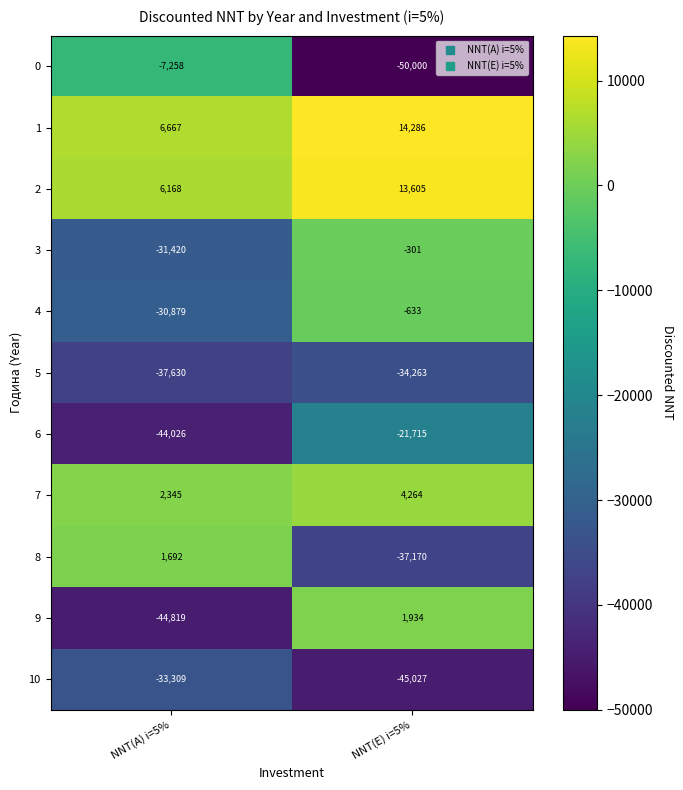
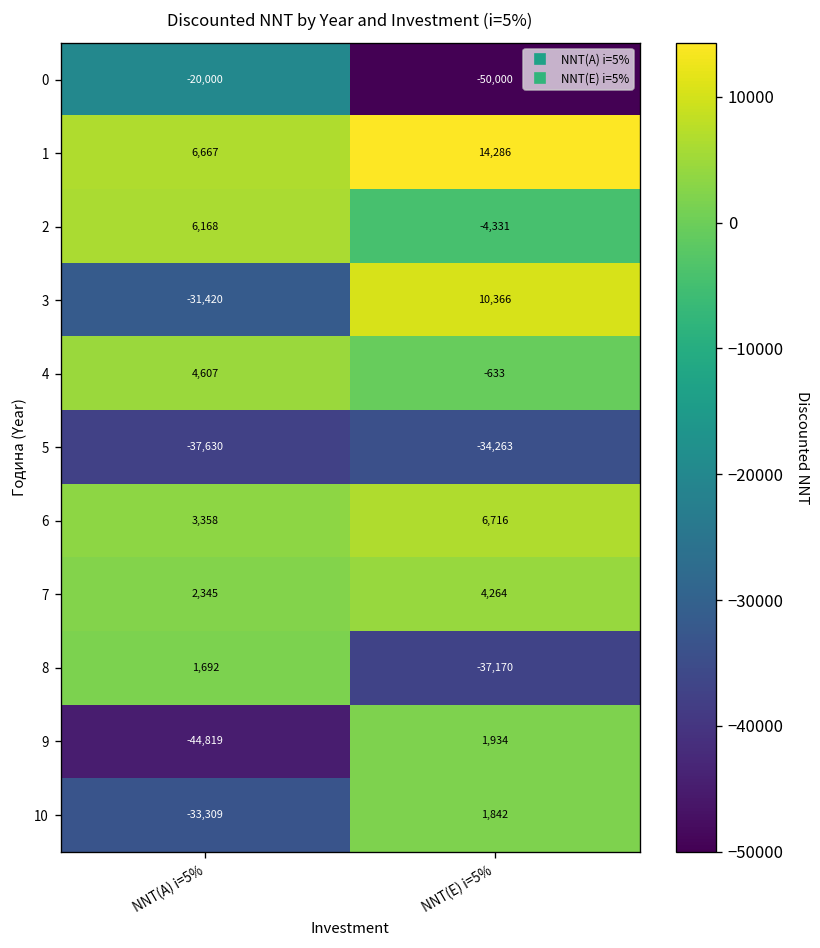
0, NNT(A) i=5%: -7,258 -> -20,000
2, NNT(E) i=5%: 13,605 -> -4,331
3, NNT(E) i=5%: -301 -> 10,366
4, NNT(A) i=5%: -30,879 -> 4,607
6, NNT(A) i=5%: -44,026 -> 3,358
6, NNT(E) i=5%: -21,715 -> 6,716
10, NNT(E) i=5%: -45,027 -> 1,842
